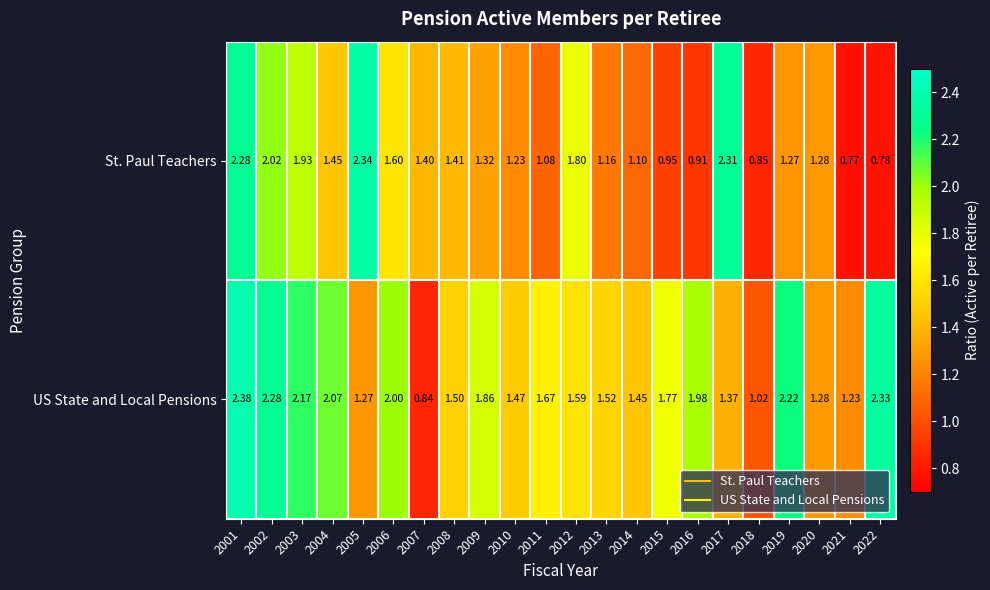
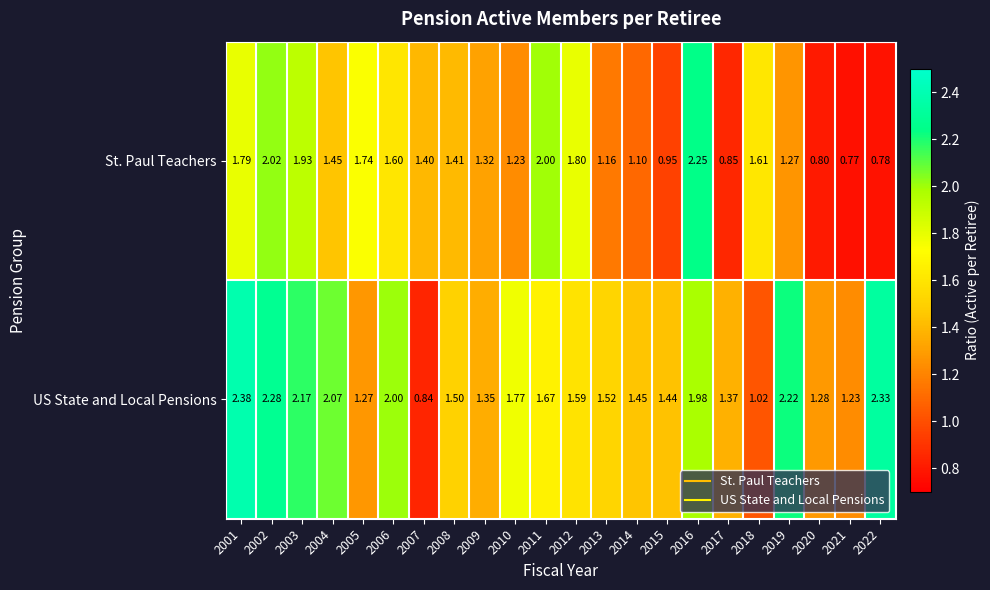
St. Paul Teachers, 2001: 2.28 -> 1.79
St. Paul Teachers, 2005: 2.34 -> 1.74
St. Paul Teachers, 2011: 1.08 -> 2.00
St. Paul Teachers, 2016: 0.91 -> 2.25
St. Paul Teachers, 2017: 2.31 -> 0.85
St. Paul Teachers, 2018: 0.85 -> 1.61
St. Paul Teachers, 2020: 1.28 -> 0.80
US State and Local Pensions, 2009: 1.86 -> 1.35
US State and Local Pensions, 2010: 1.47 -> 1.77
US State and Local Pensions, 2015: 1.77 -> 1.44
